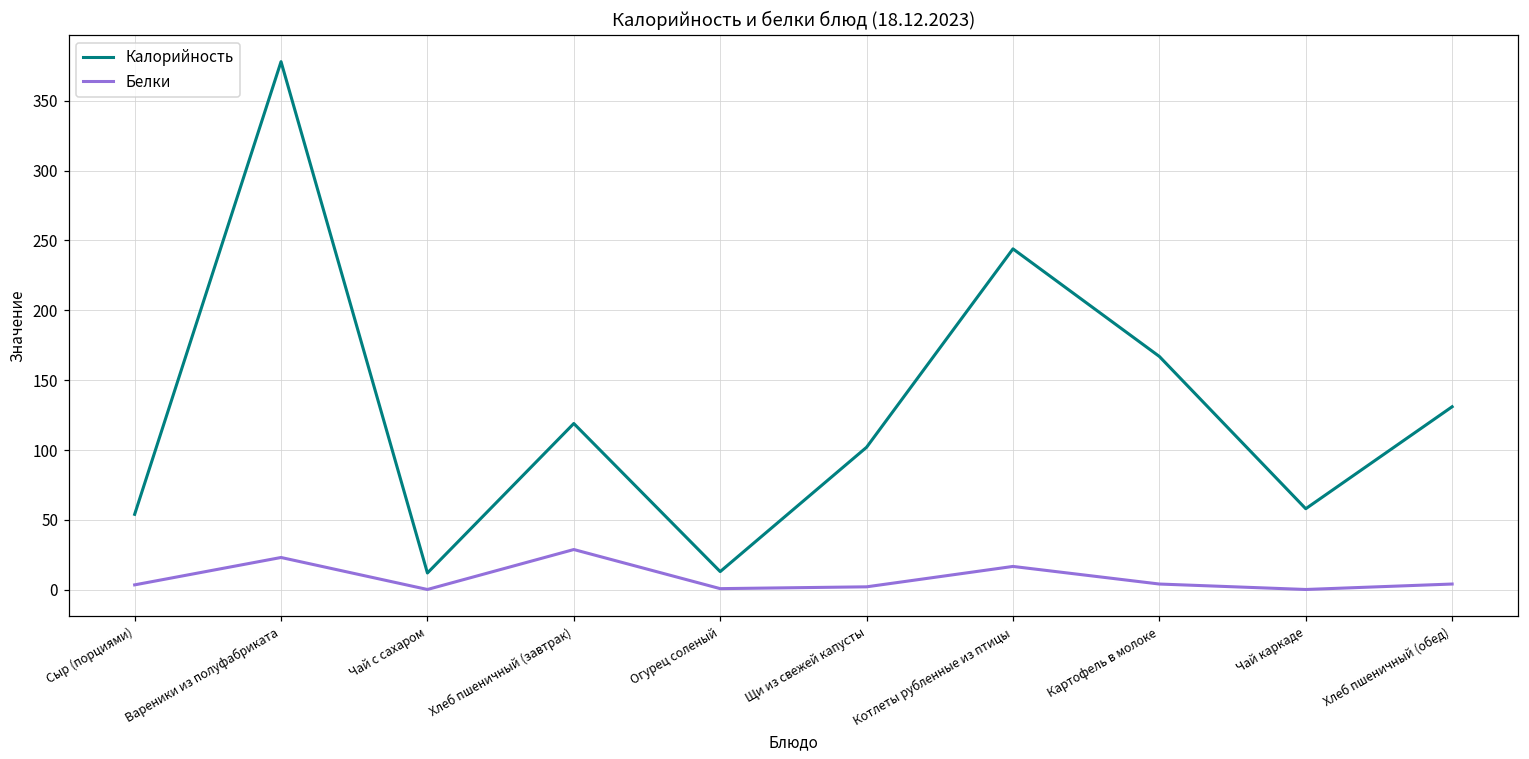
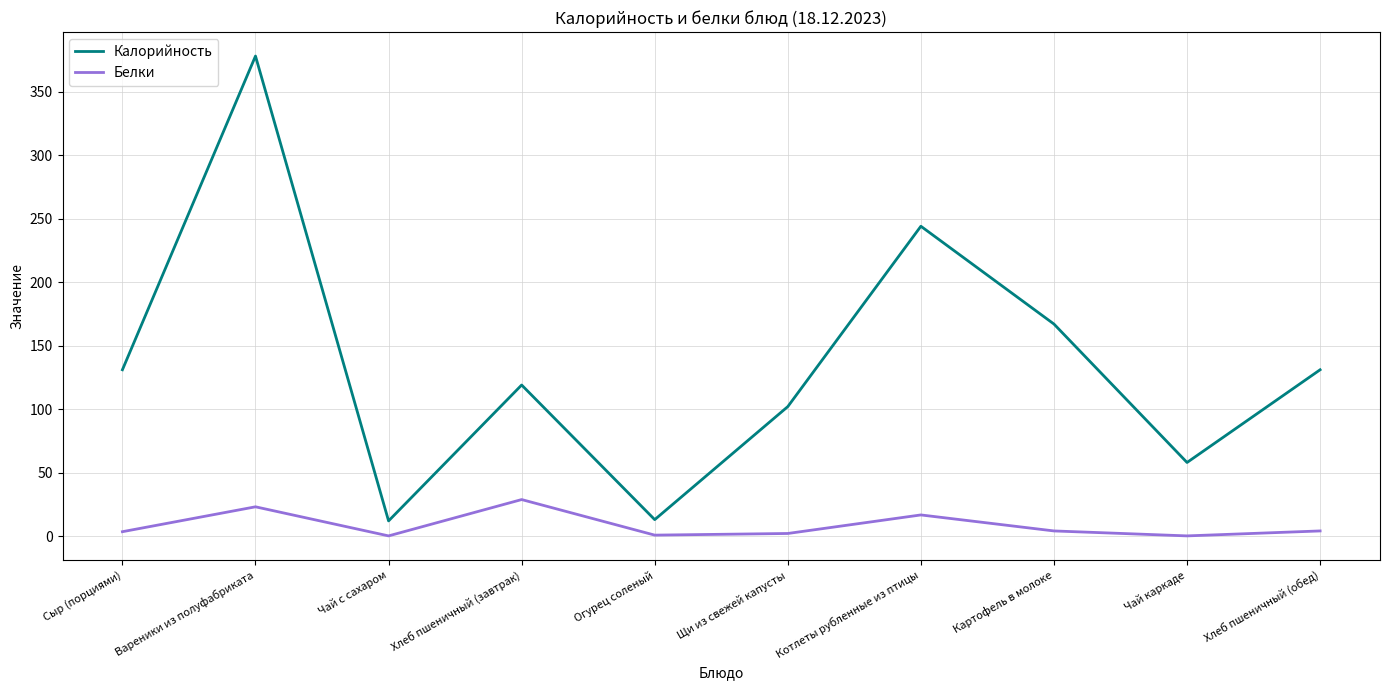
Калорийность, Сыр (порциями): 54 -> 131
